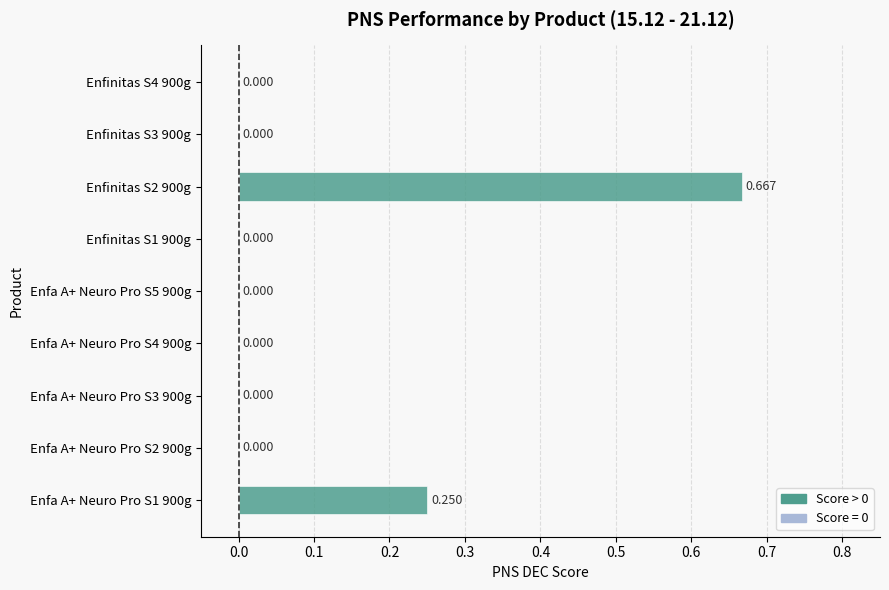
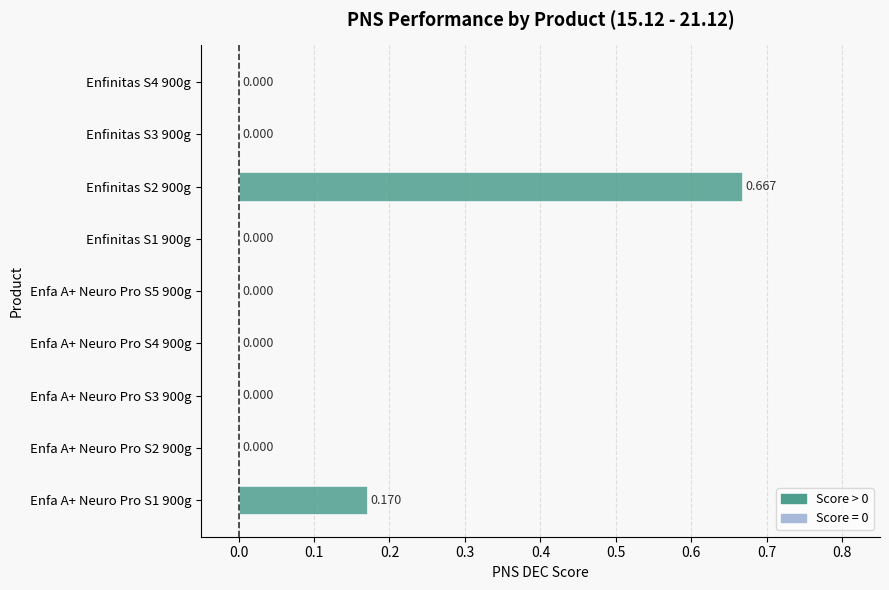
Enfa A+ Neuro Pro S1 900g: 0.250 -> 0.170
